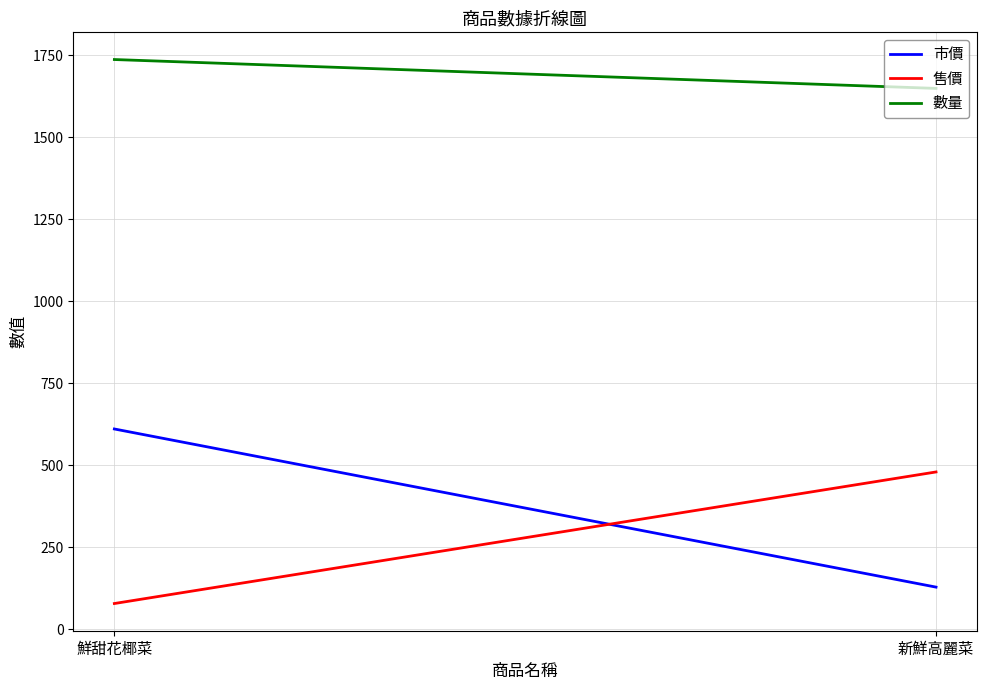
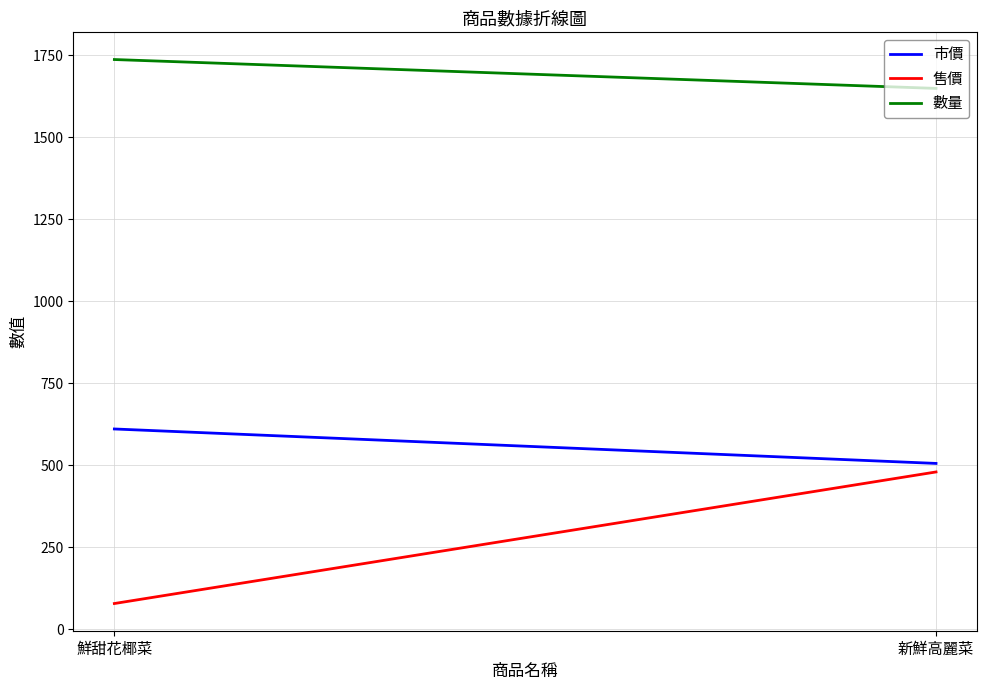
市價, 新鮮高麗菜: 130 -> 510
